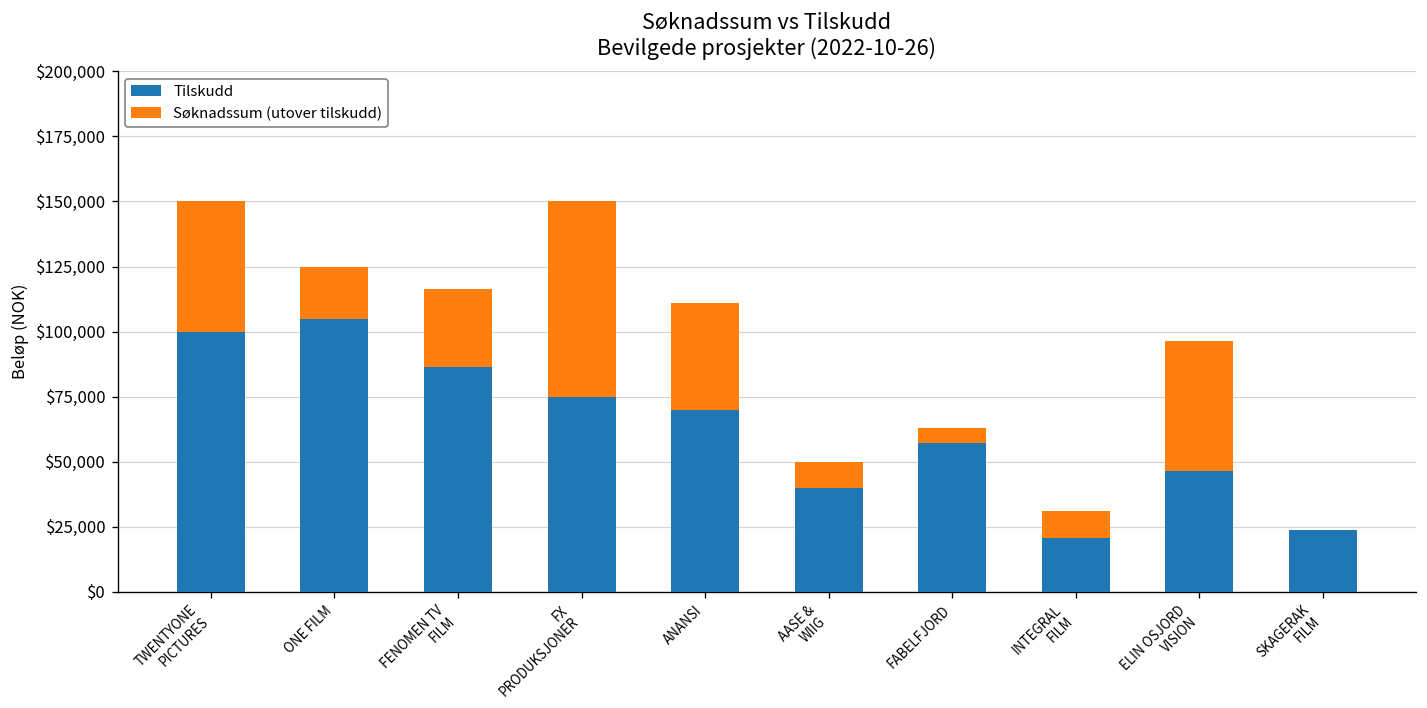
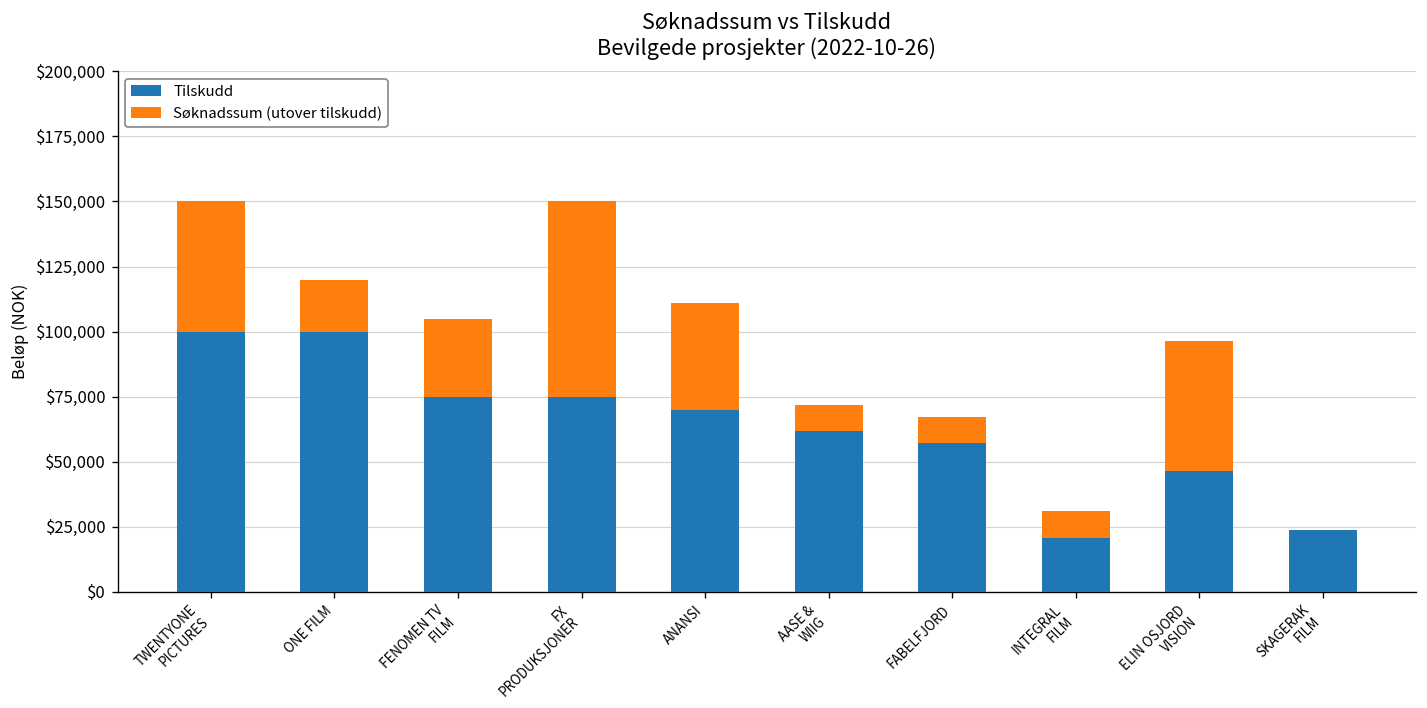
Tilskudd, ONE FILM: $105,000 -> $100,000
Tilskudd, FENOMEN TV FILM: $86,000 -> $75,000
Tilskudd, AASE & WIIG: $40,000 -> $62,000
Søknadssum (utover tilskudd), FABELFJORD: $6,000 -> $10,000
